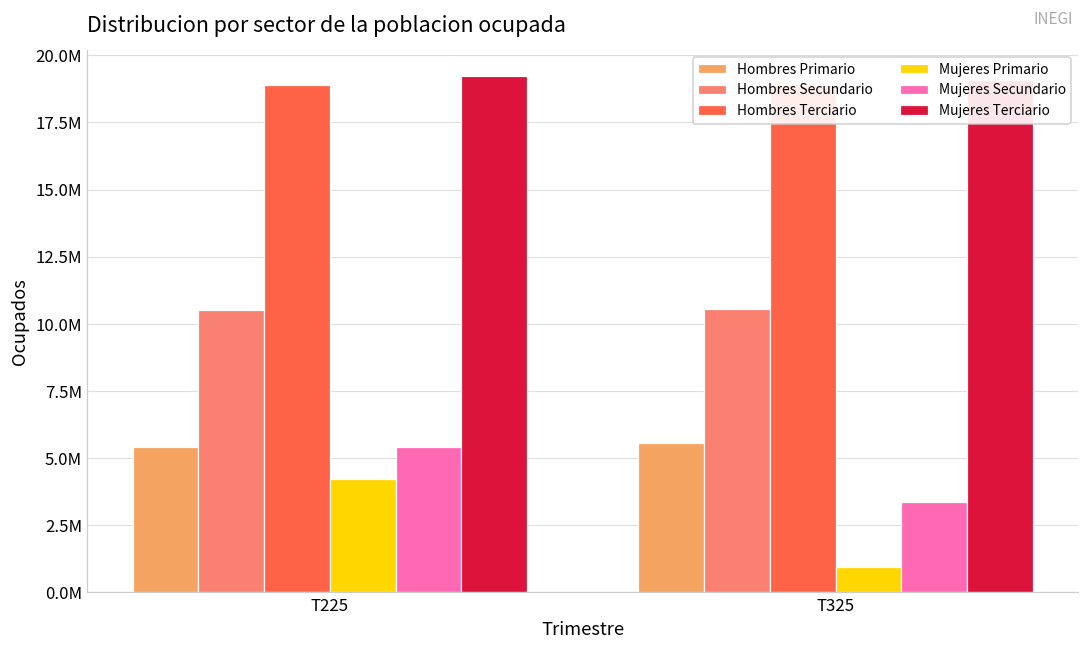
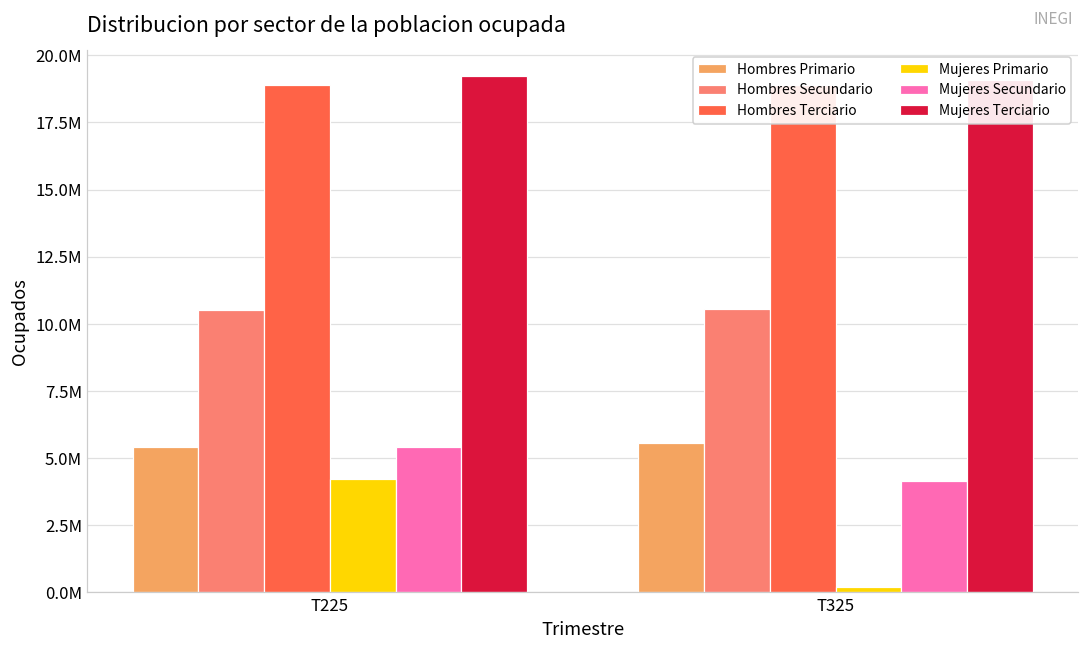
Mujeres Primario, T325: 900000 -> 200000
Mujeres Secundario, T325: 3400000 -> 4100000
